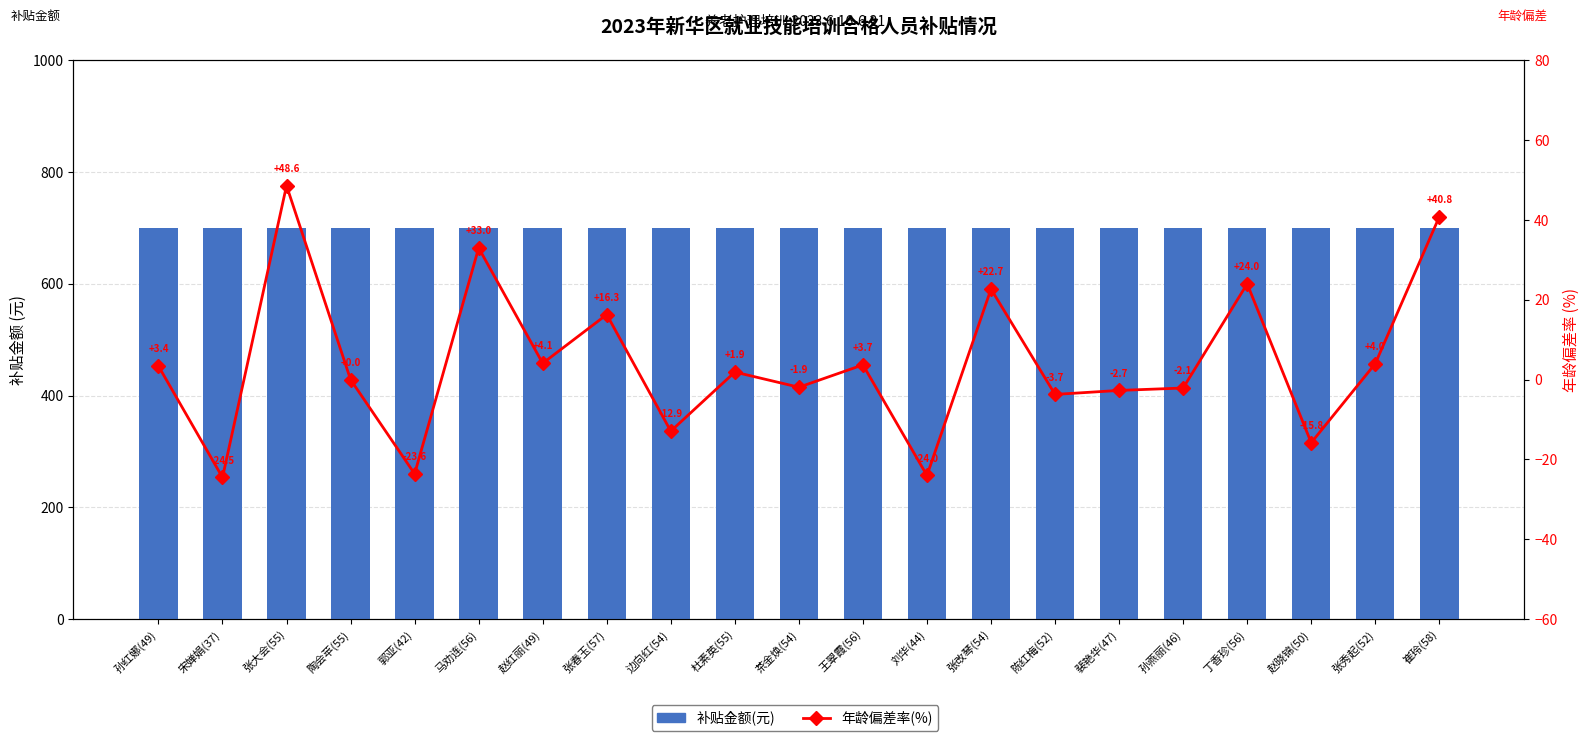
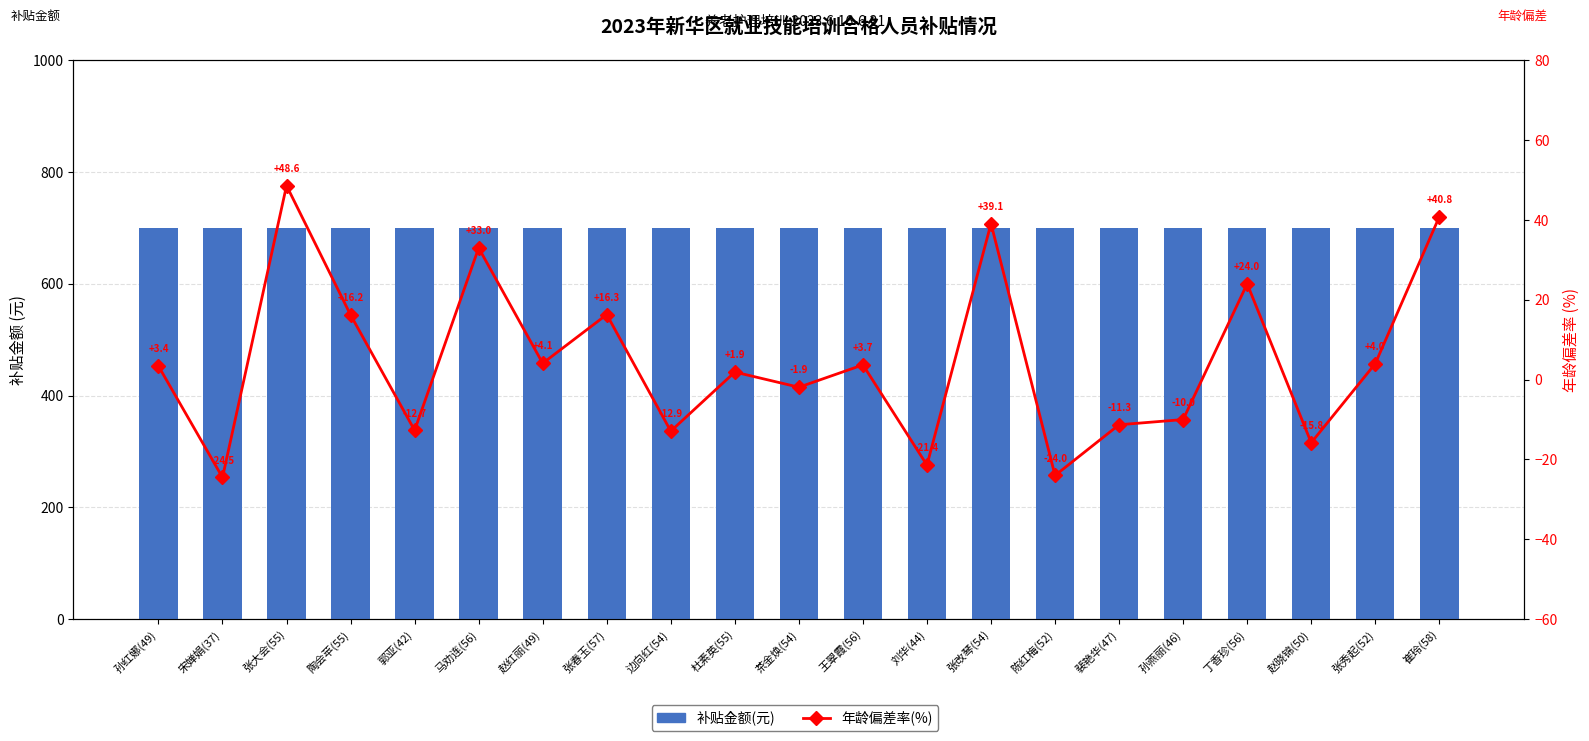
年龄偏差率(%), 陶会苹(55): +0.0 -> +16.2
年龄偏差率(%), 郭亚(42): -23.6 -> -12.7
年龄偏差率(%), 刘华(44): -24.0 -> -21.4
年龄偏差率(%), 张改琴(54): +22.7 -> +39.1
年龄偏差率(%), 陈红梅(52): -3.7 -> -24.0
年龄偏差率(%), 裴艳华(47): -2.7 -> -11.3
年龄偏差率(%), 孙燕丽(46): -2.1 -> -10.0
